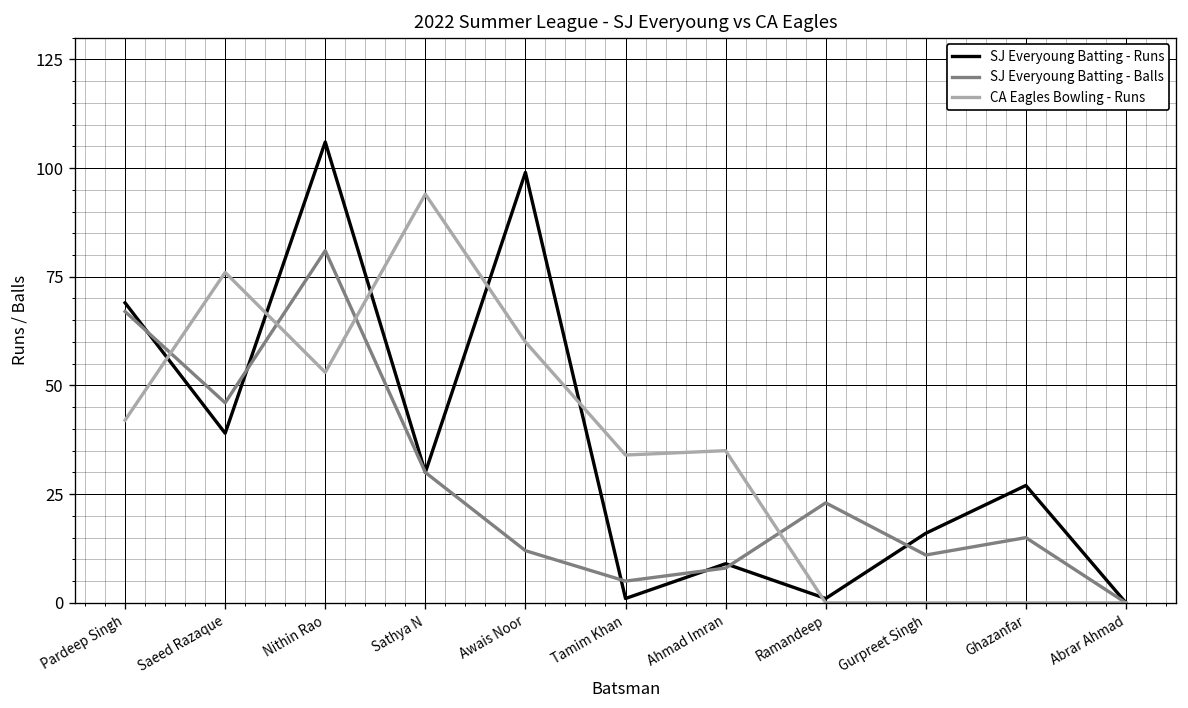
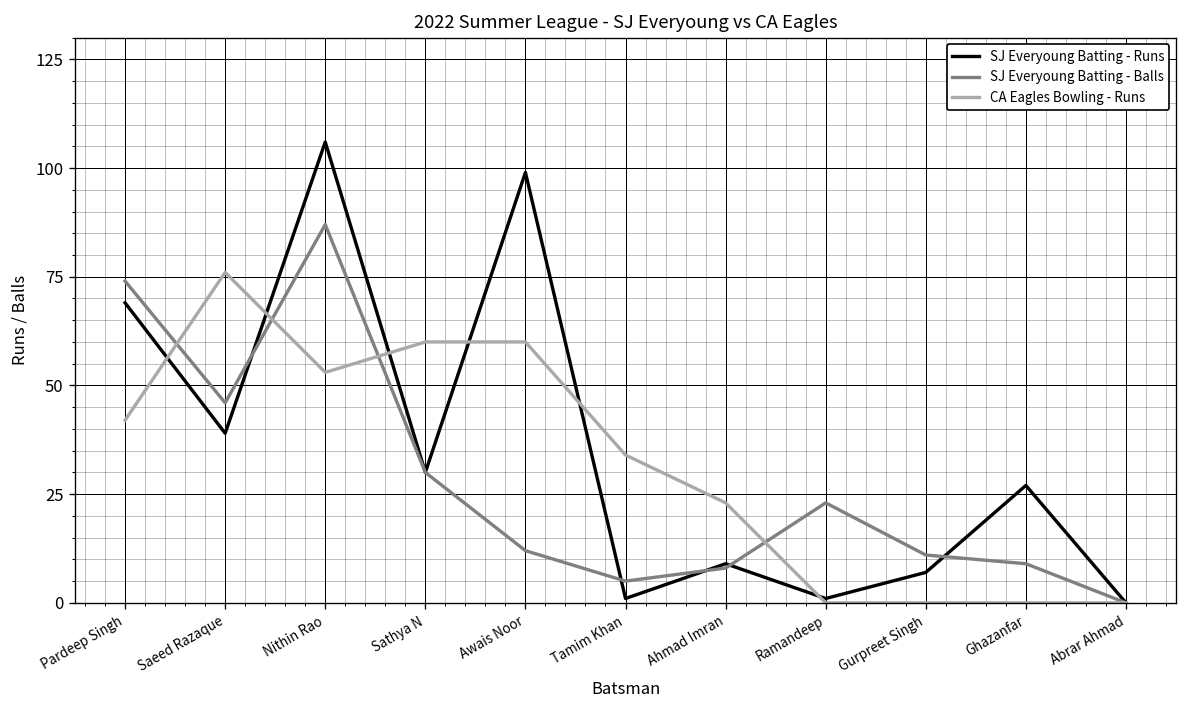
SJ Everyoung Batting - Balls, Pardeep Singh: 67 -> 74
SJ Everyoung Batting - Balls, Nithin Rao: 81 -> 87
CA Eagles Bowling - Runs, Sathya N: 94 -> 60
CA Eagles Bowling - Runs, Ahmad Imran: 35 -> 23
SJ Everyoung Batting - Runs, Gurpreet Singh: 16 -> 7
SJ Everyoung Batting - Balls, Ghazanfar: 15 -> 9
